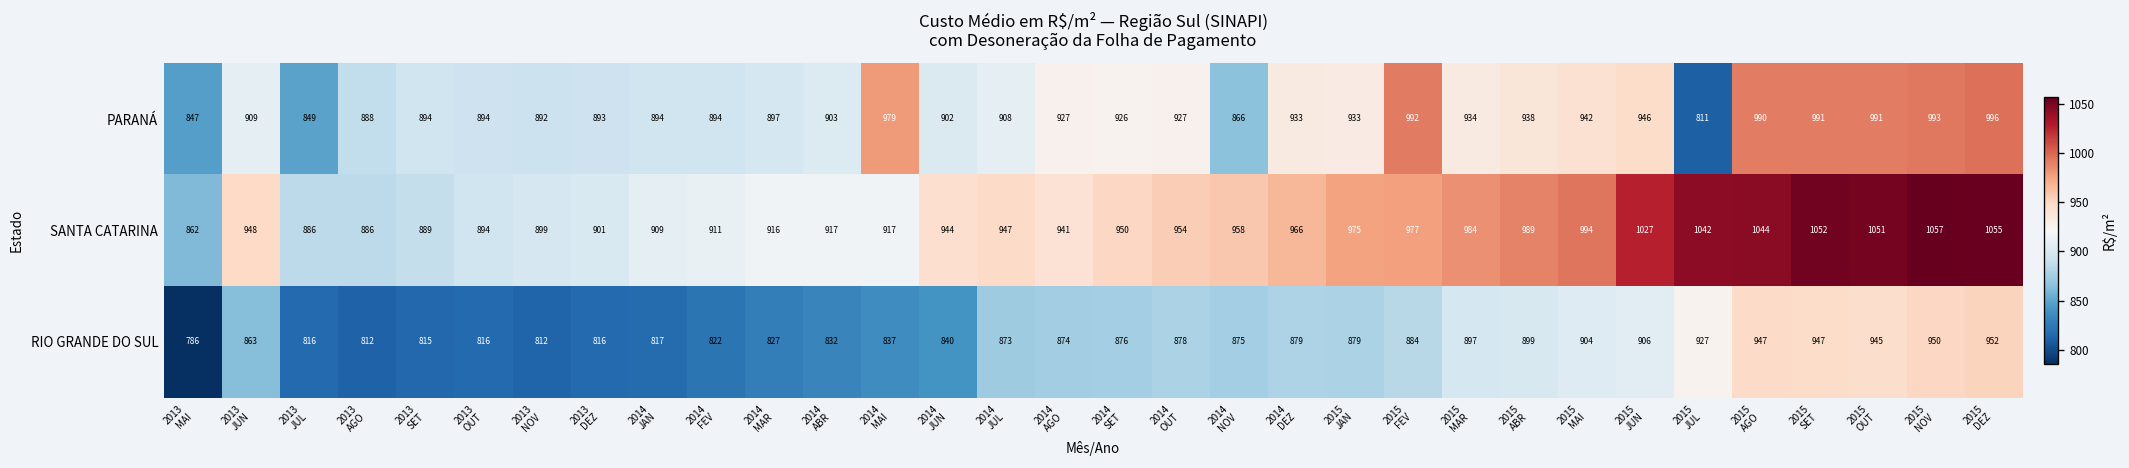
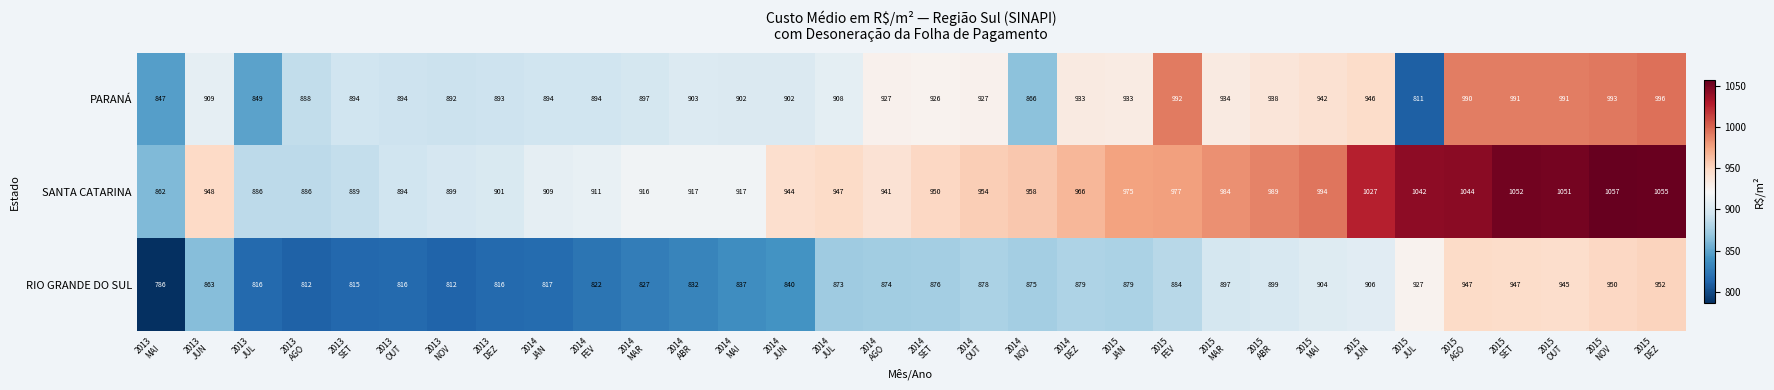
PARANÁ, 2014 MAI: 979 -> 902
